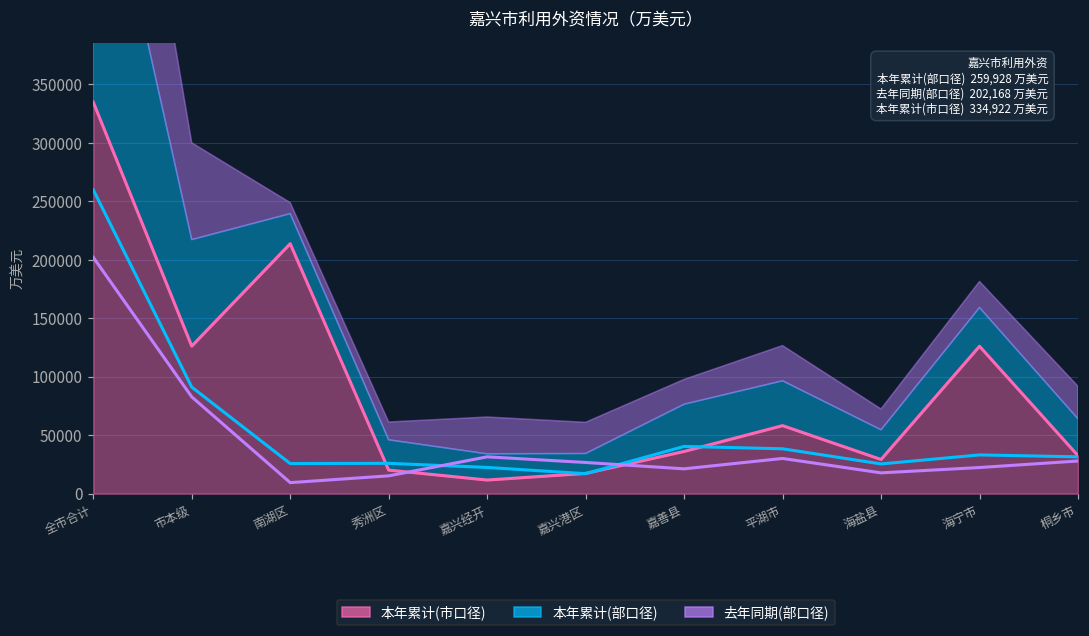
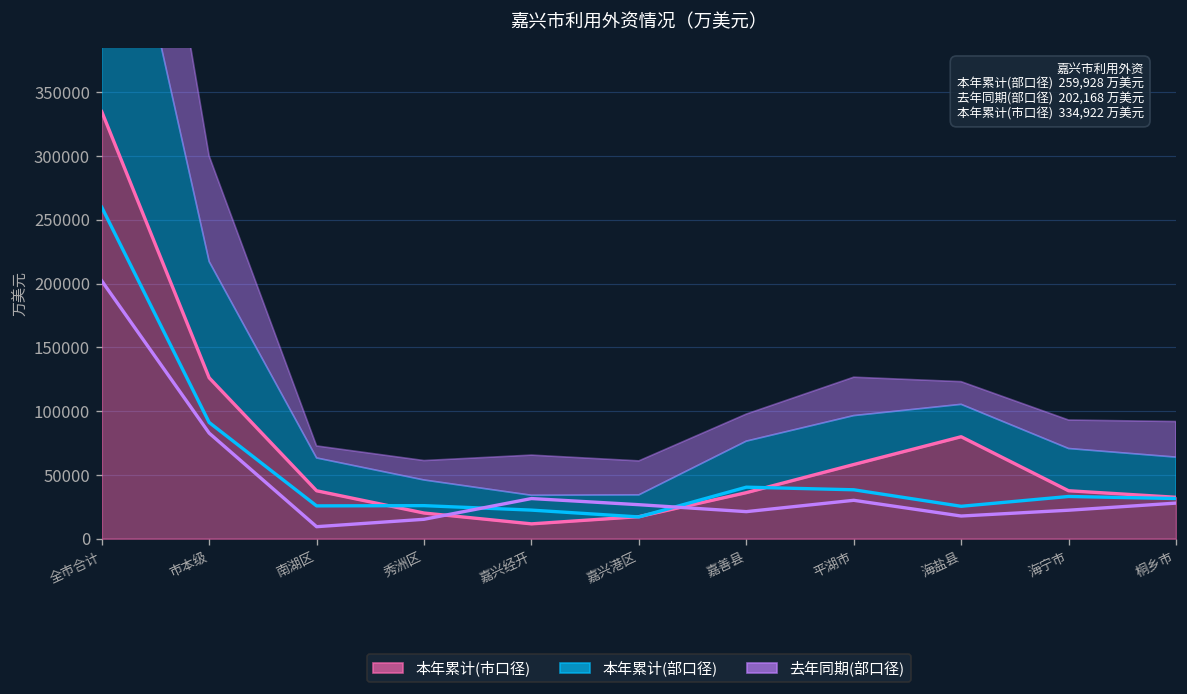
本年累计(市口径), 南湖区: 214000 -> 38000
本年累计(市口径), 海盐县: 29000 -> 80000
本年累计(市口径), 海宁市: 126000 -> 38000
